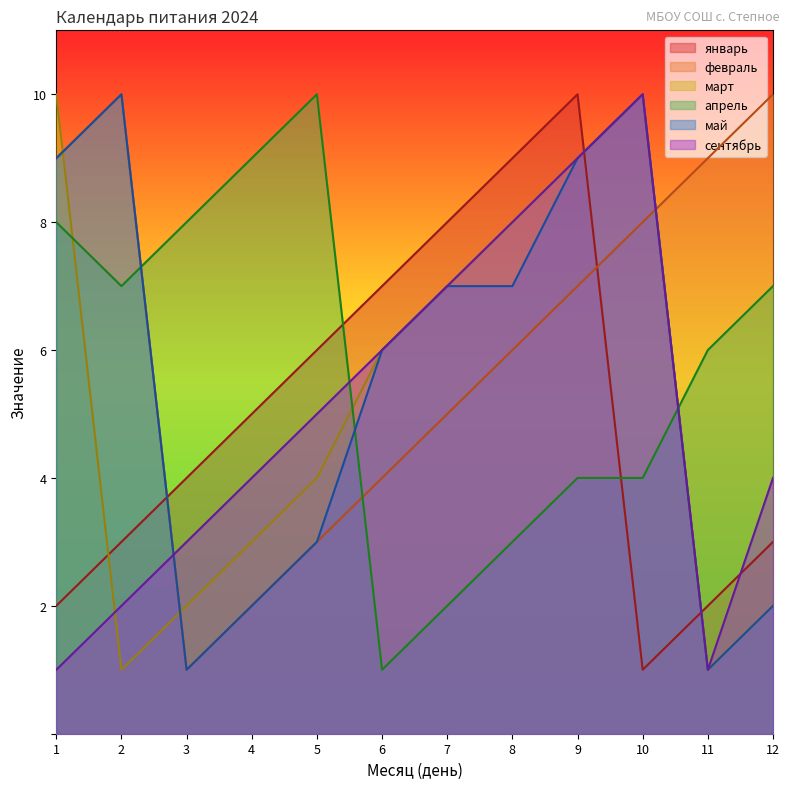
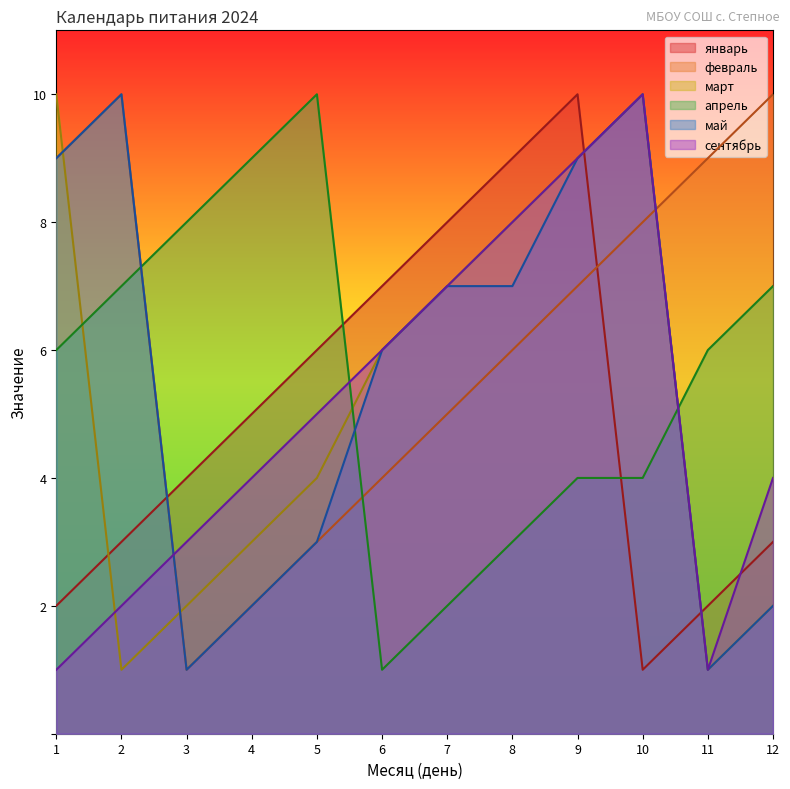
апрель, 1: 8 -> 6
